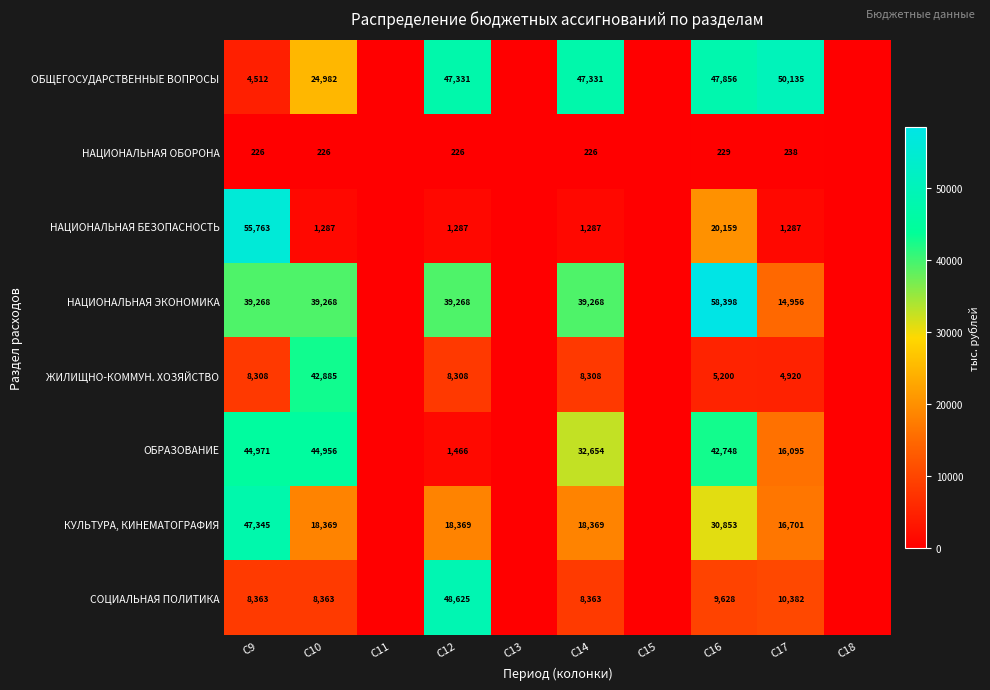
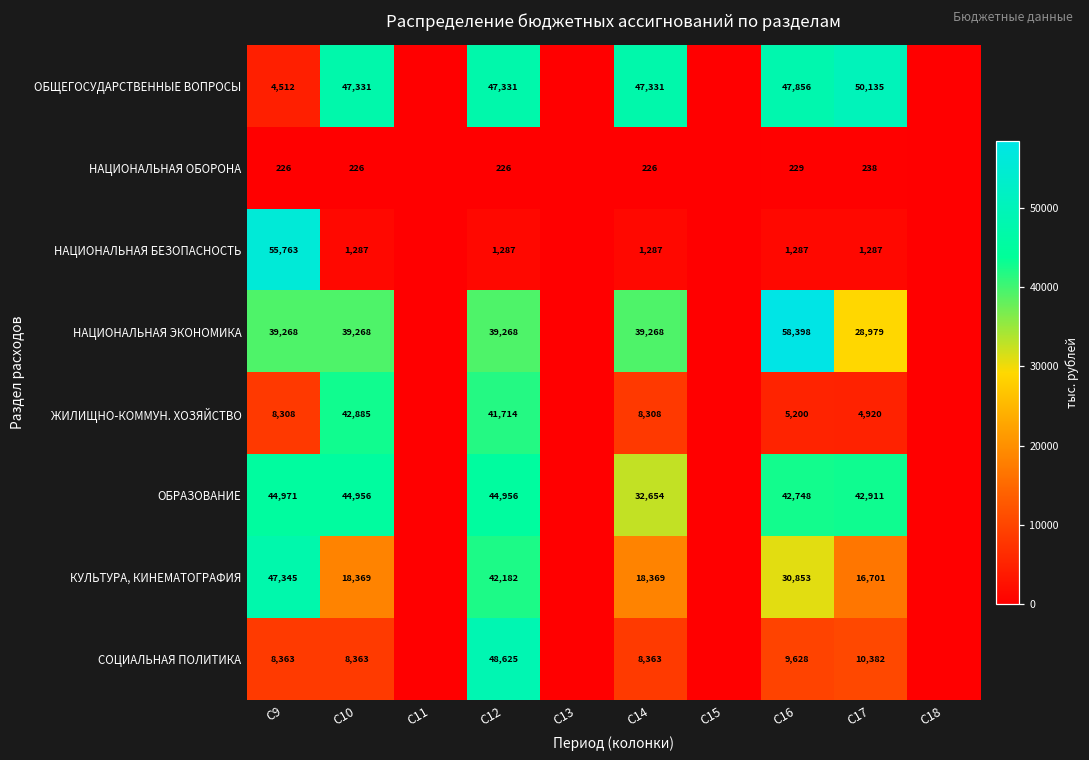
ОБЩЕГОСУДАРСТВЕННЫЕ ВОПРОСЫ, C10: 24,982 -> 47,331
НАЦИОНАЛЬНАЯ БЕЗОПАСНОСТЬ, C16: 20,159 -> 1,287
НАЦИОНАЛЬНАЯ ЭКОНОМИКА, C17: 14,956 -> 28,979
ЖИЛИЩНО-КОММУН. ХОЗЯЙСТВО, C12: 8,308 -> 41,714
ОБРАЗОВАНИЕ, C12: 1,466 -> 44,956
ОБРАЗОВАНИЕ, C17: 16,095 -> 42,911
КУЛЬТУРА, КИНЕМАТОГРАФИЯ, C12: 18,369 -> 42,182
